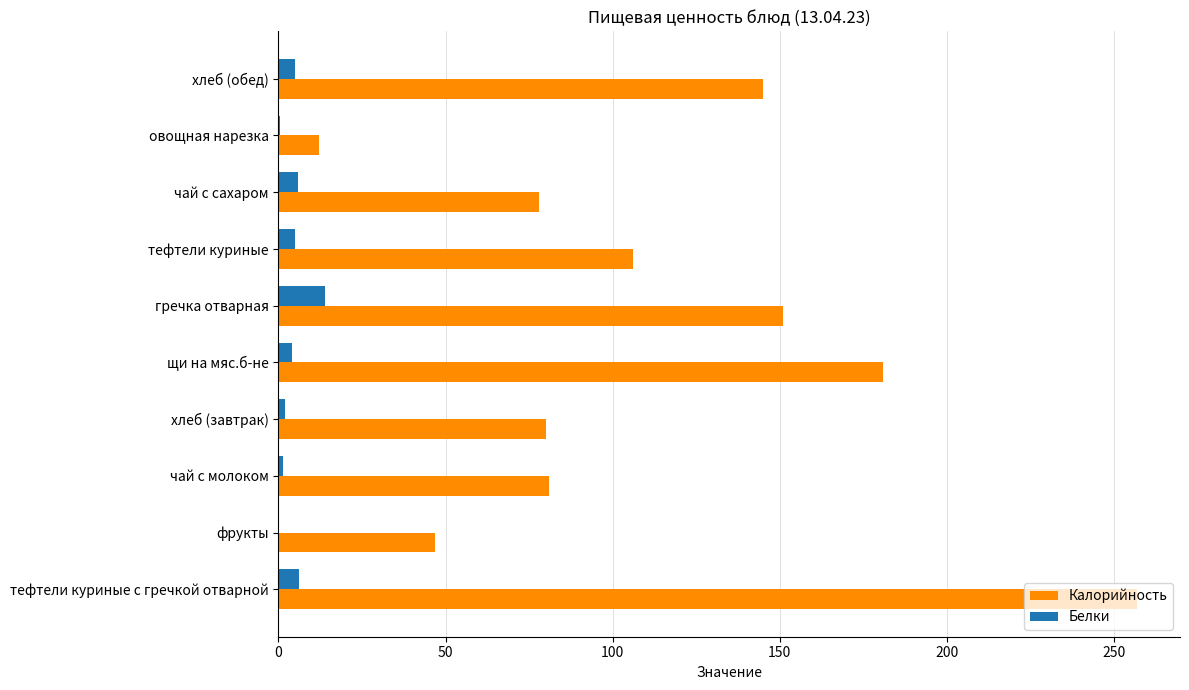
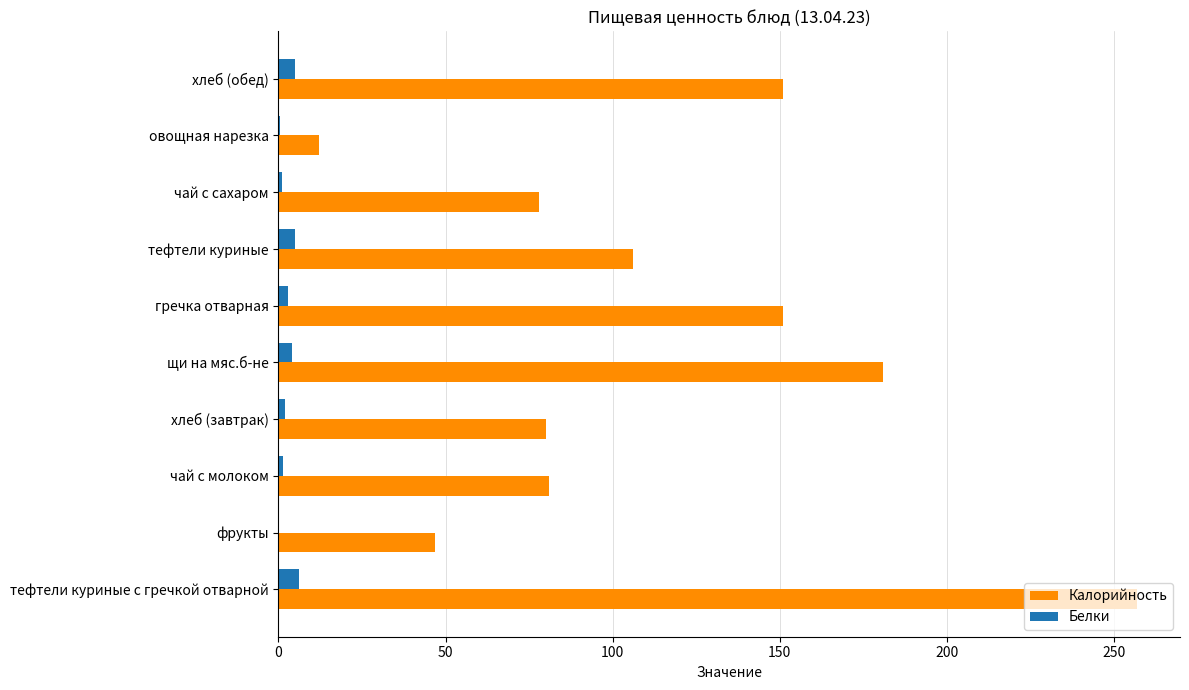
Калорийность, хлеб (обед): 145 -> 151
Белки, чай с сахаром: 6 -> 1
Белки, гречка отварная: 14 -> 3
